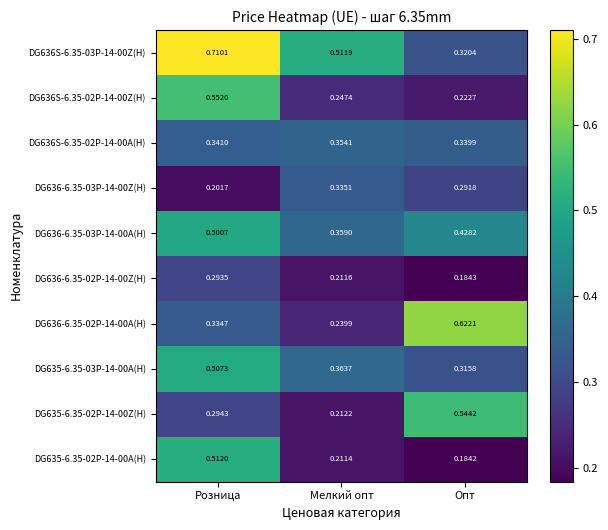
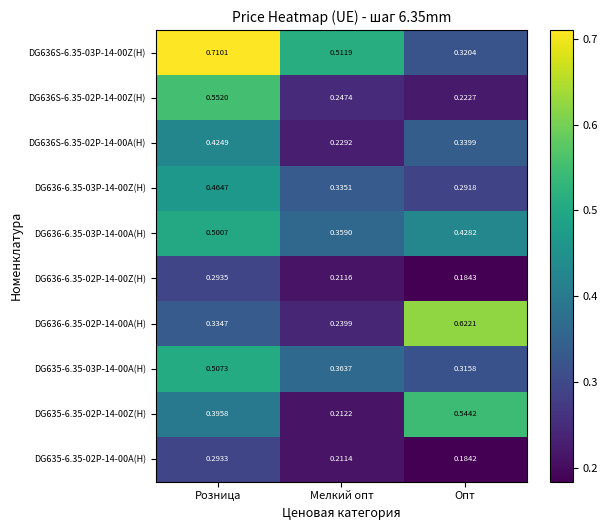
DG636S-6.35-02P-14-00A(H), Розница: 0.3410 -> 0.4249
DG636S-6.35-02P-14-00A(H), Мелкий опт: 0.3541 -> 0.2292
DG636-6.35-03P-14-00Z(H), Розница: 0.2017 -> 0.4647
DG635-6.35-02P-14-00Z(H), Розница: 0.2943 -> 0.3958
DG635-6.35-02P-14-00A(H), Розница: 0.5120 -> 0.2933
